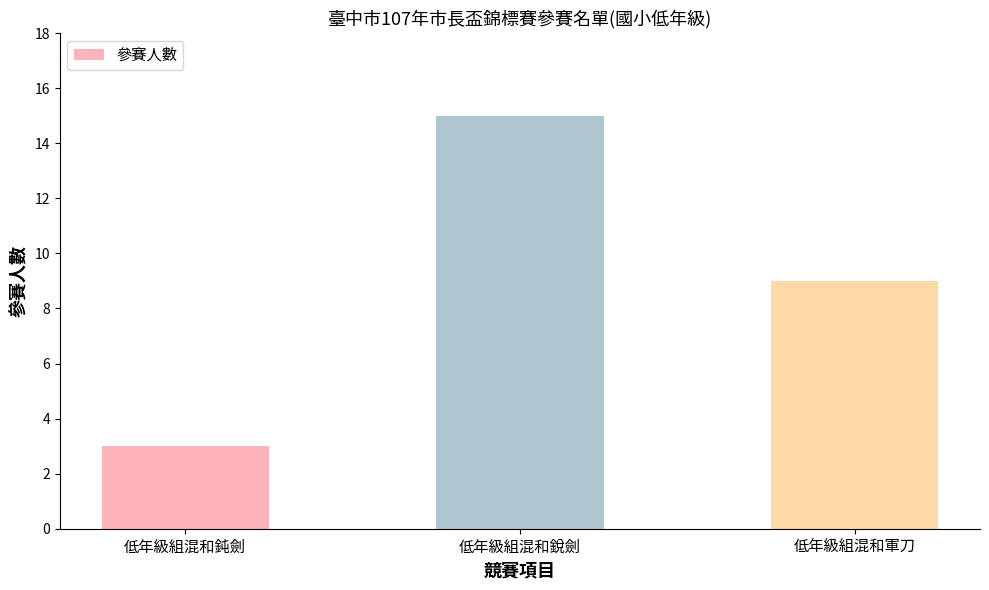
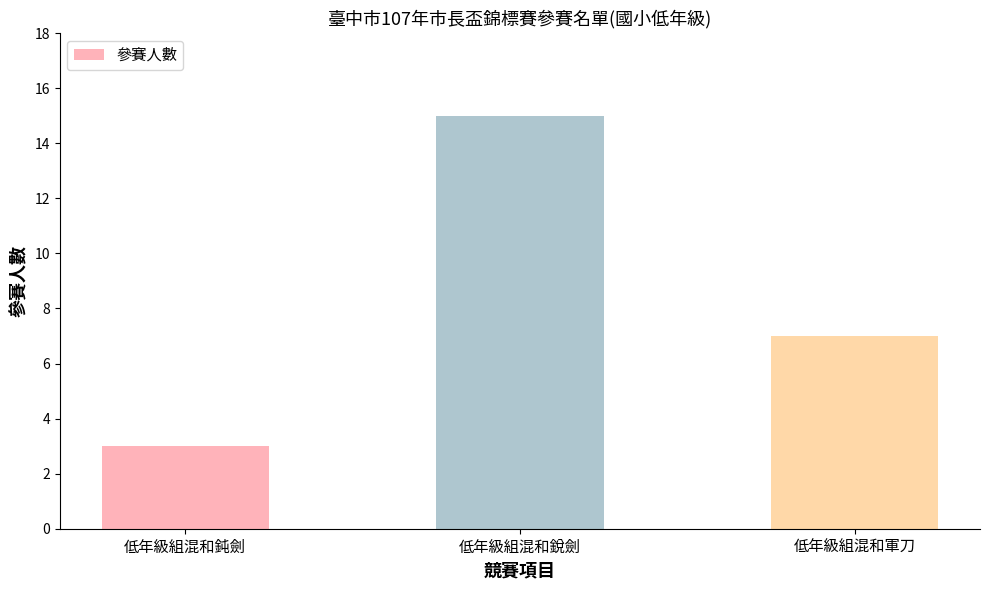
低年級組混和軍刀: 9 -> 7
